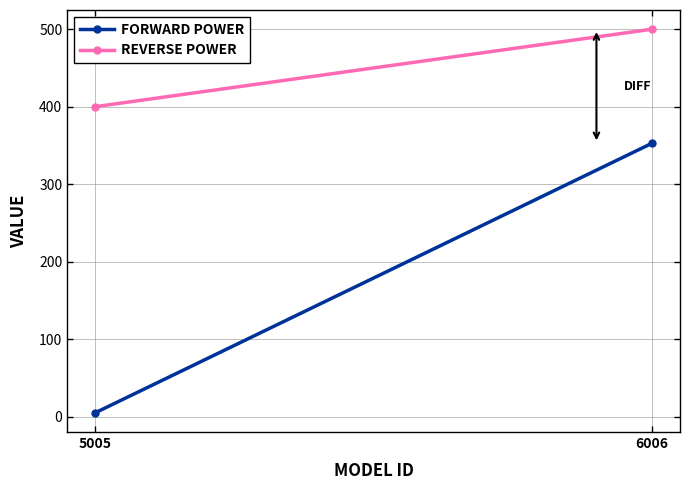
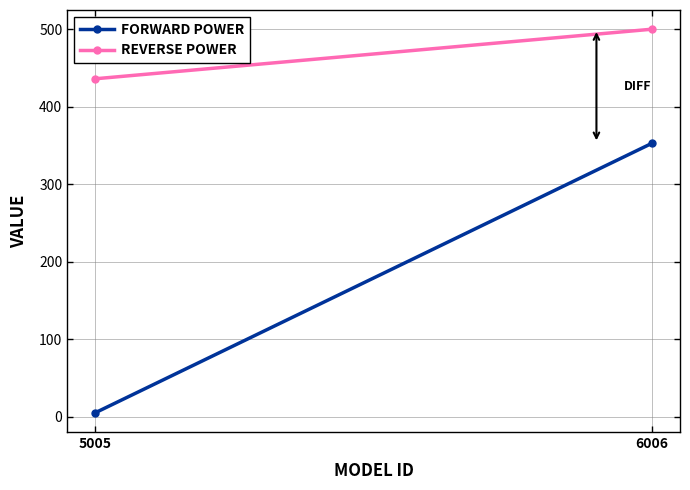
REVERSE POWER, 5005: 400 -> 440
